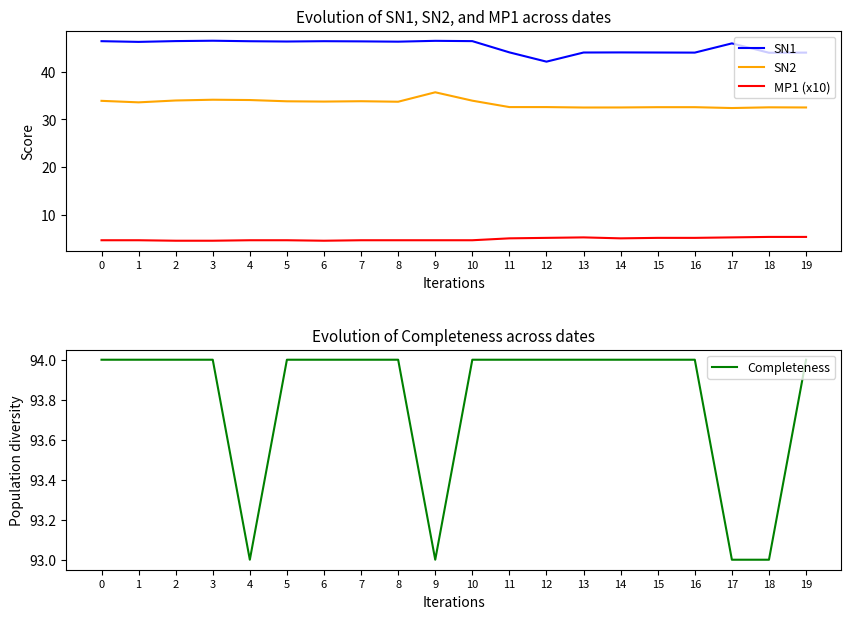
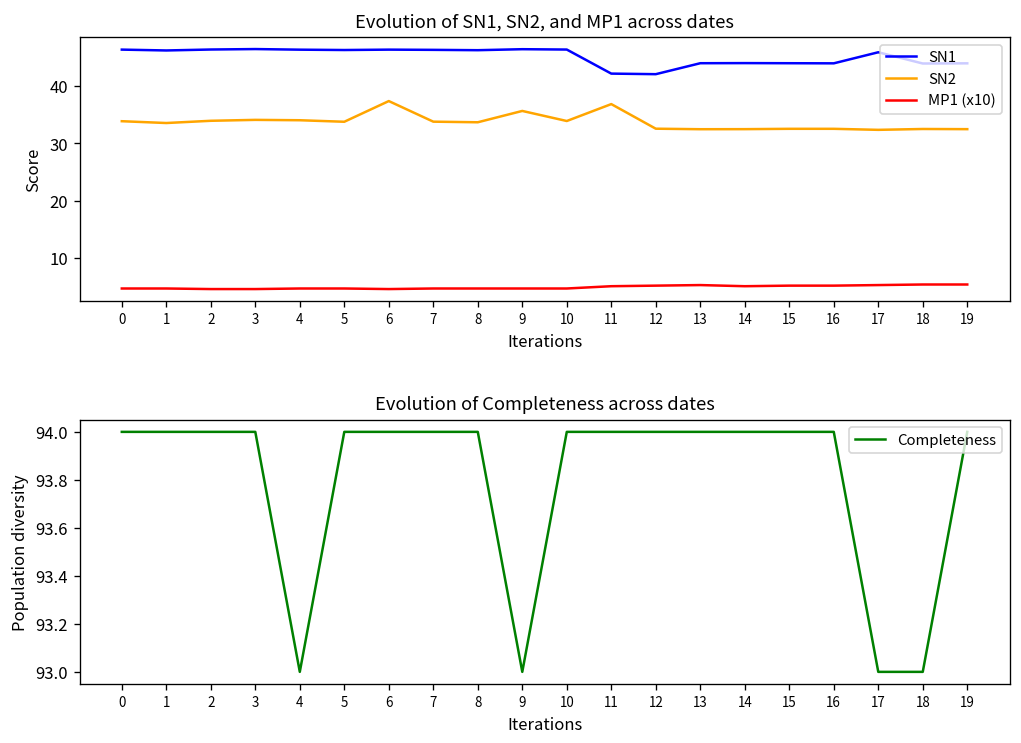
Evolution of SN1, SN2, and MP1 across dates, SN2, 6: 34 -> 37
Evolution of SN1, SN2, and MP1 across dates, SN1, 11: 44 -> 42
Evolution of SN1, SN2, and MP1 across dates, SN2, 11: 33 -> 37
